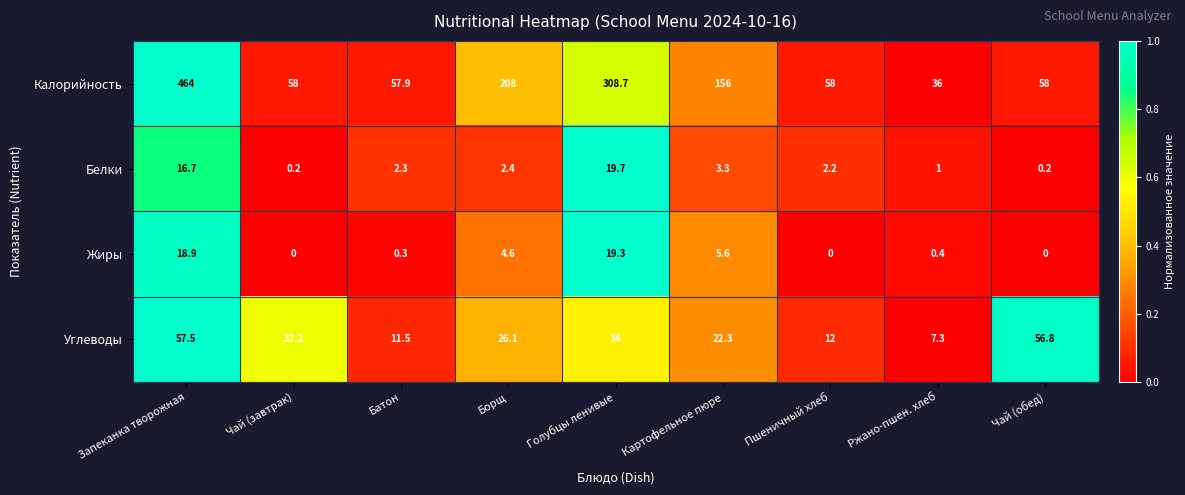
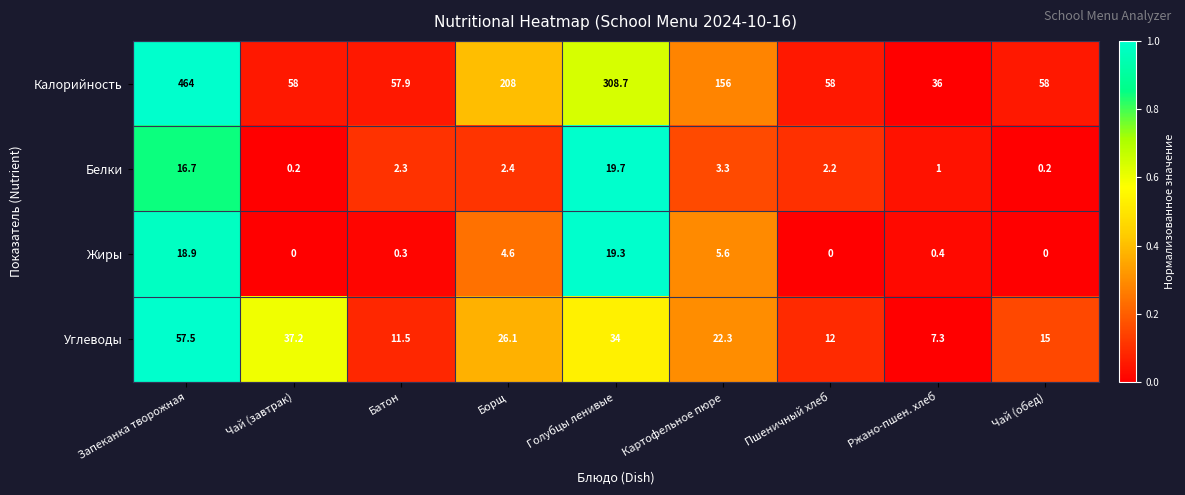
Углеводы, Чай (обед): 56.8 -> 15
